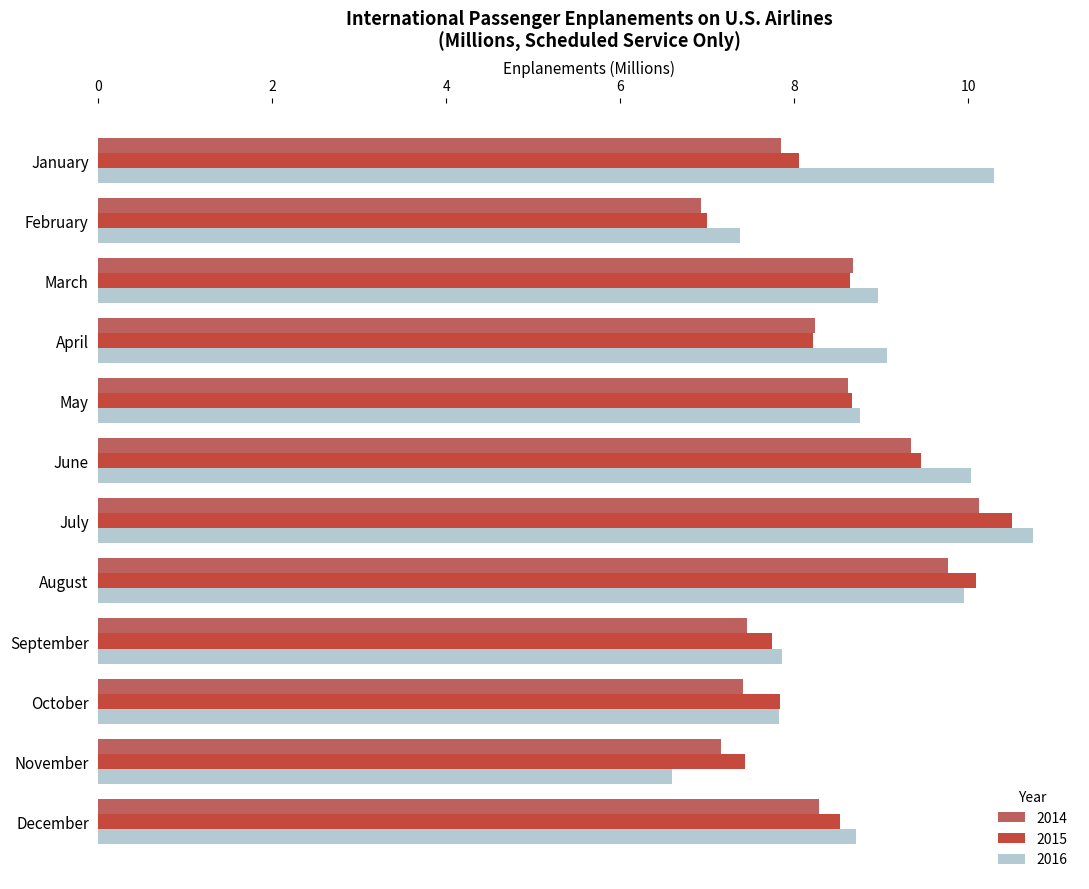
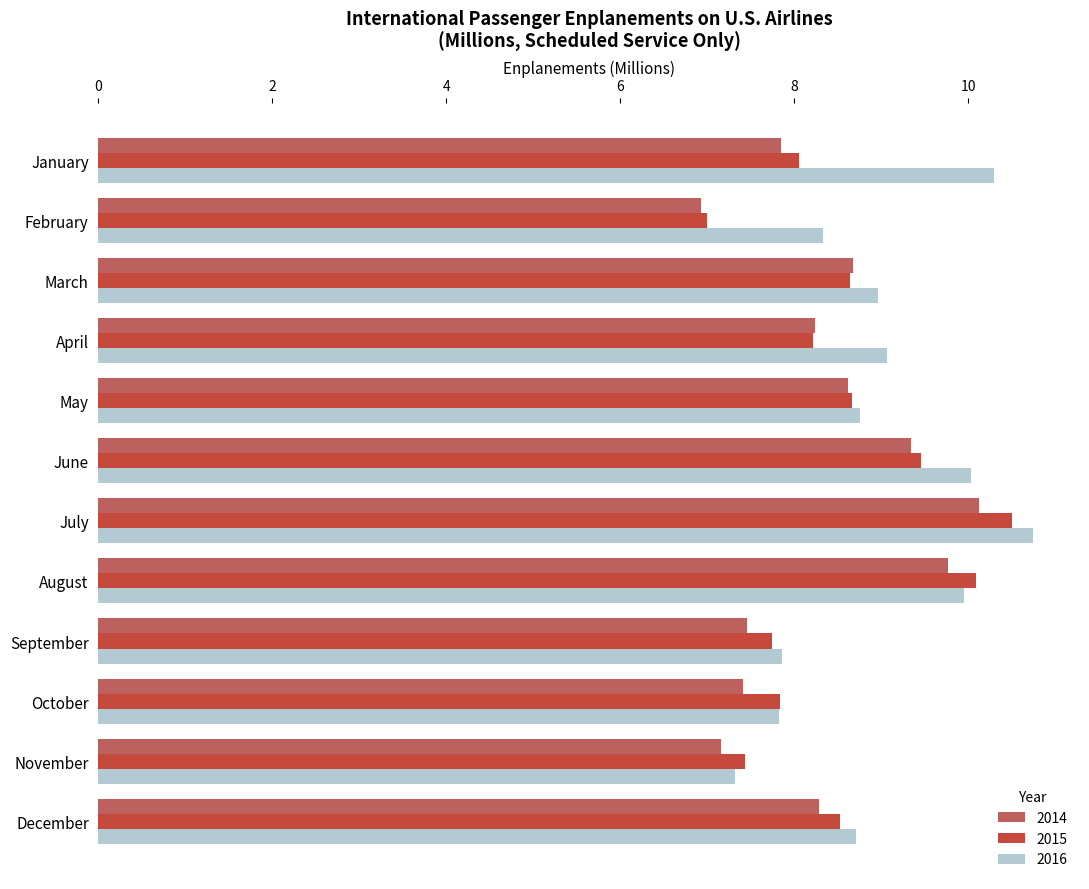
2016, February: 7.4 -> 8.3
2016, November: 6.6 -> 7.3
